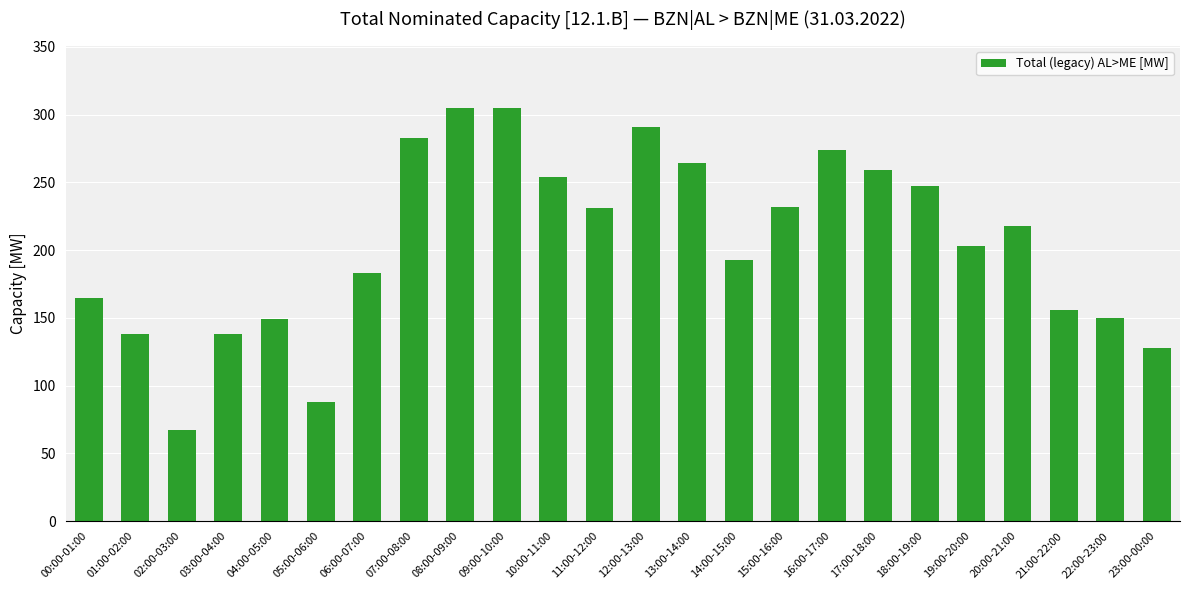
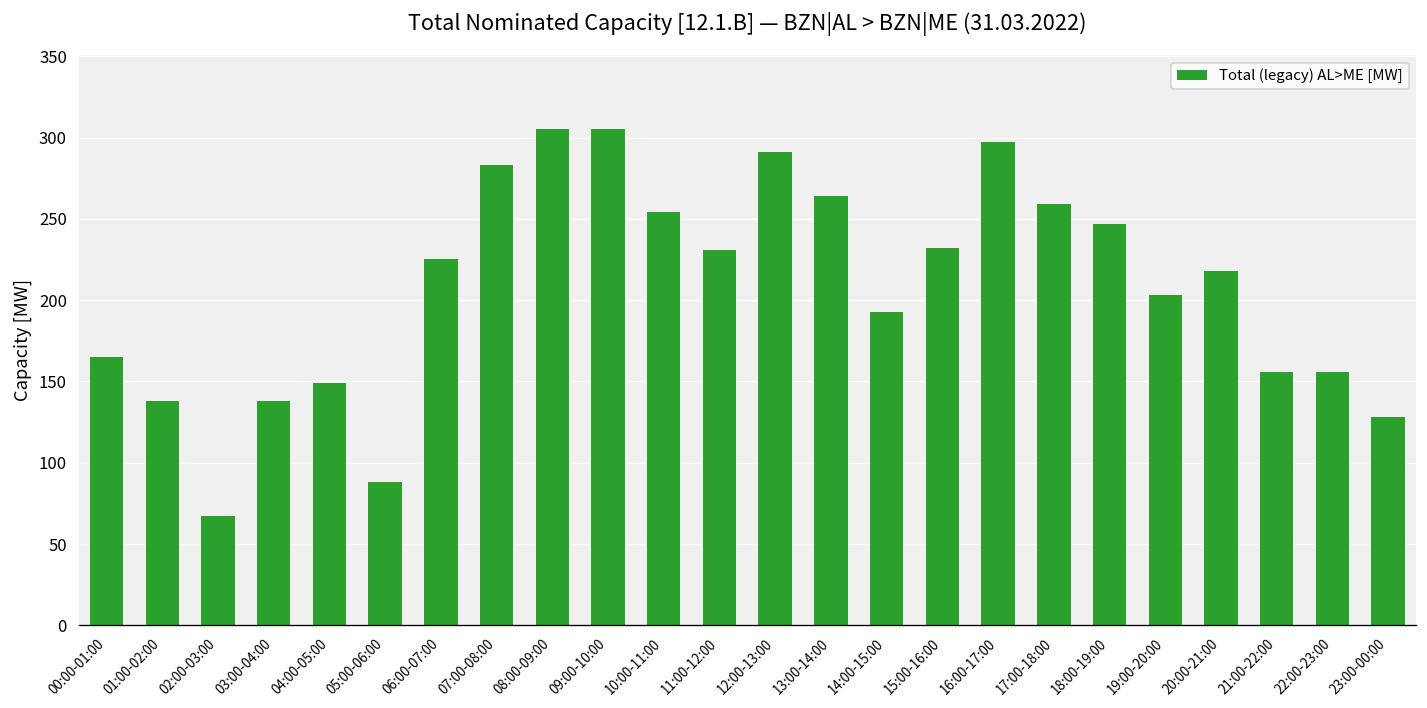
06:00-07:00: 183 -> 225
16:00-17:00: 274 -> 297
22:00-23:00: 150 -> 156
